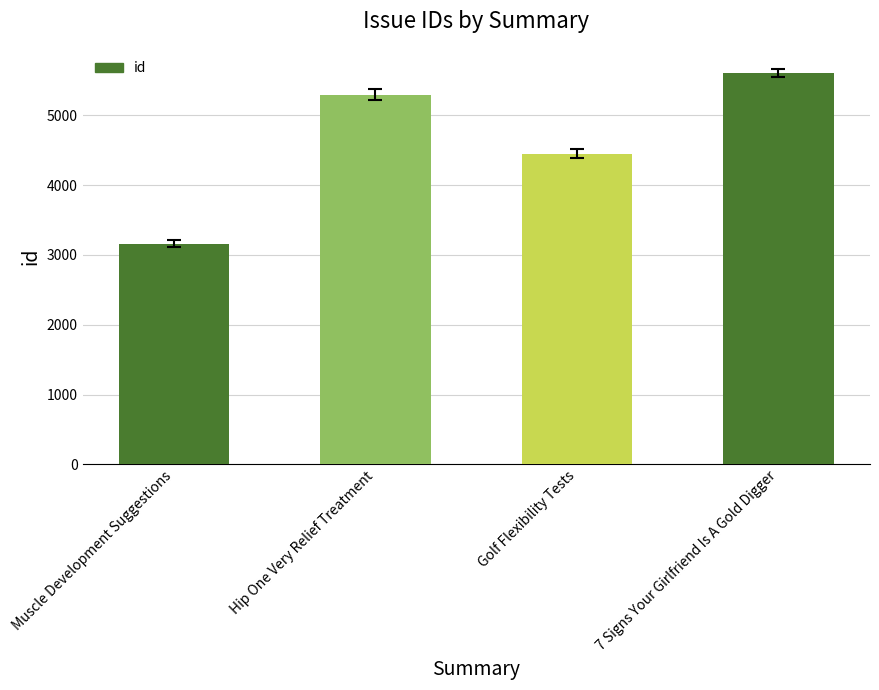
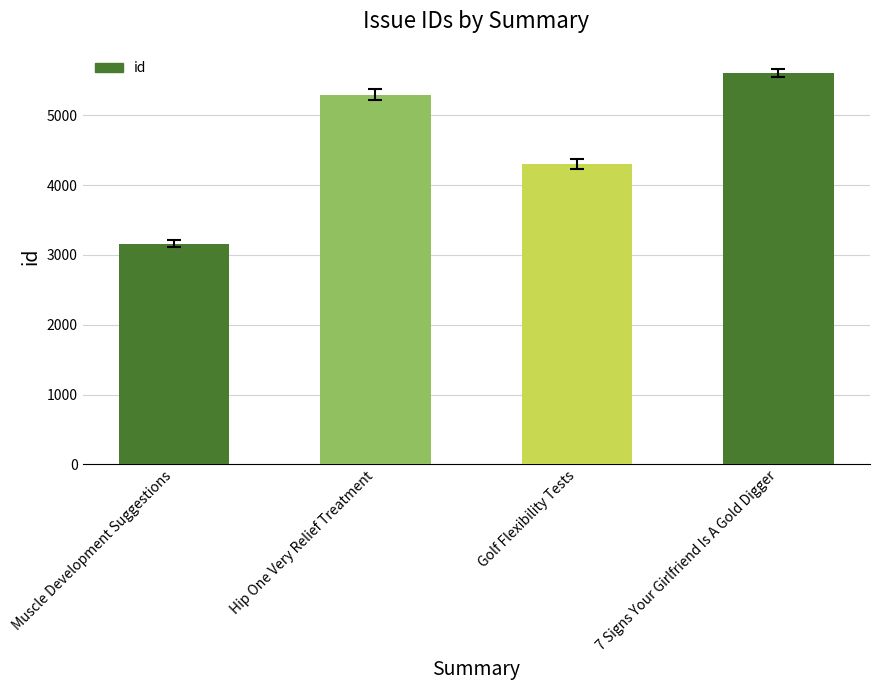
id, Golf Flexibility Tests: 4500 -> 4300
